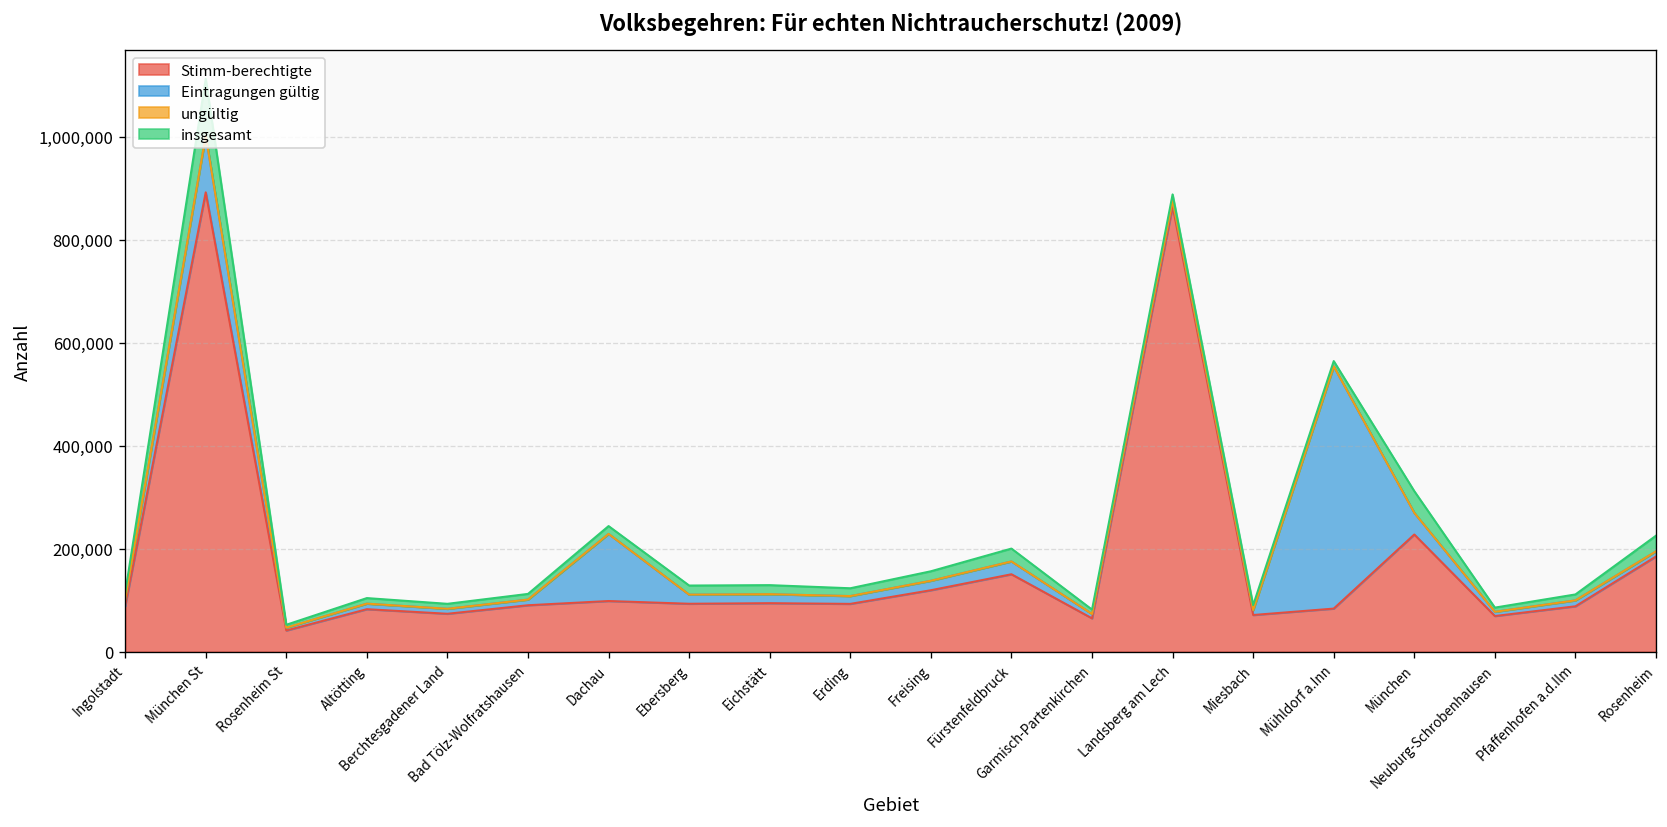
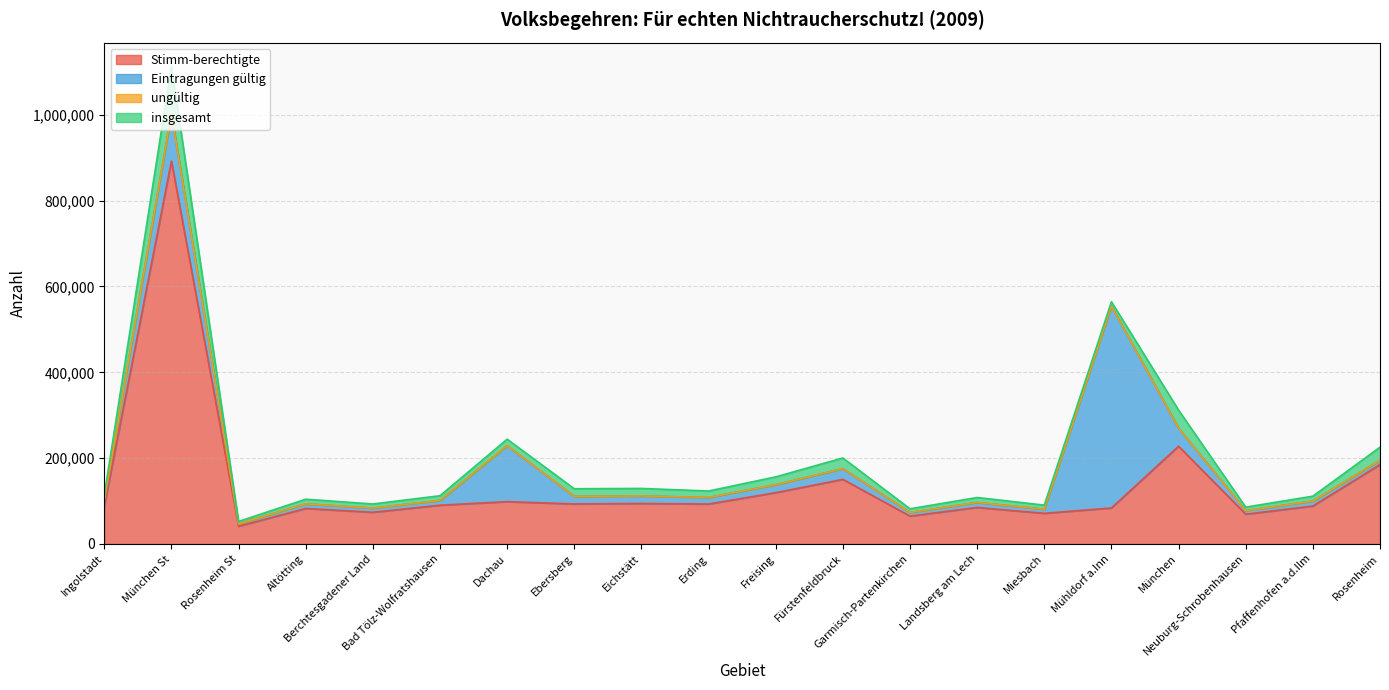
Stimm-berechtigte, Landsberg am Lech: 860,000 -> 90,000
